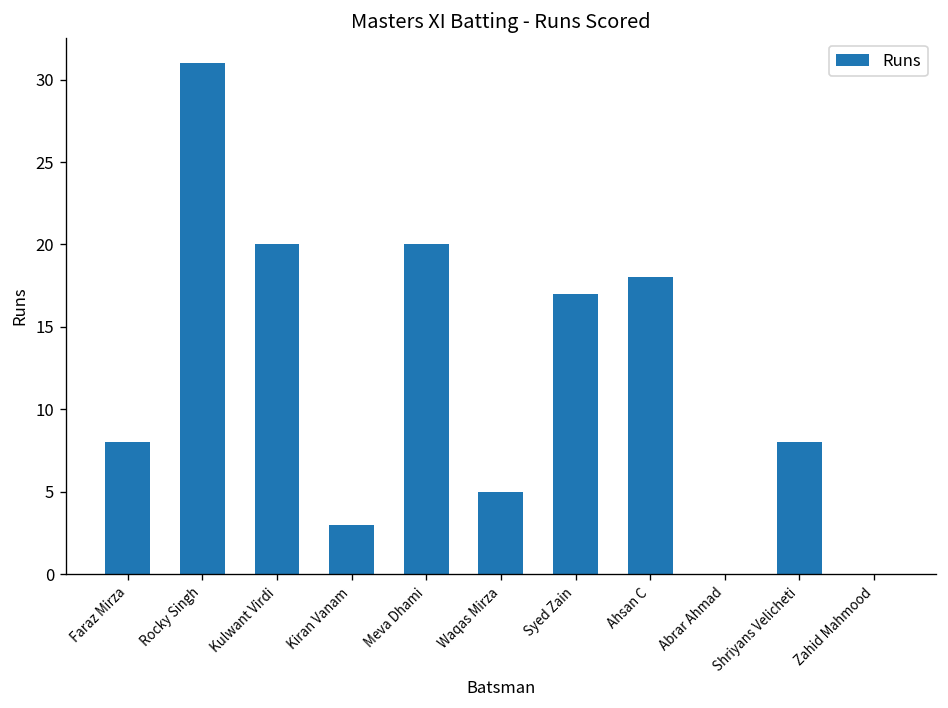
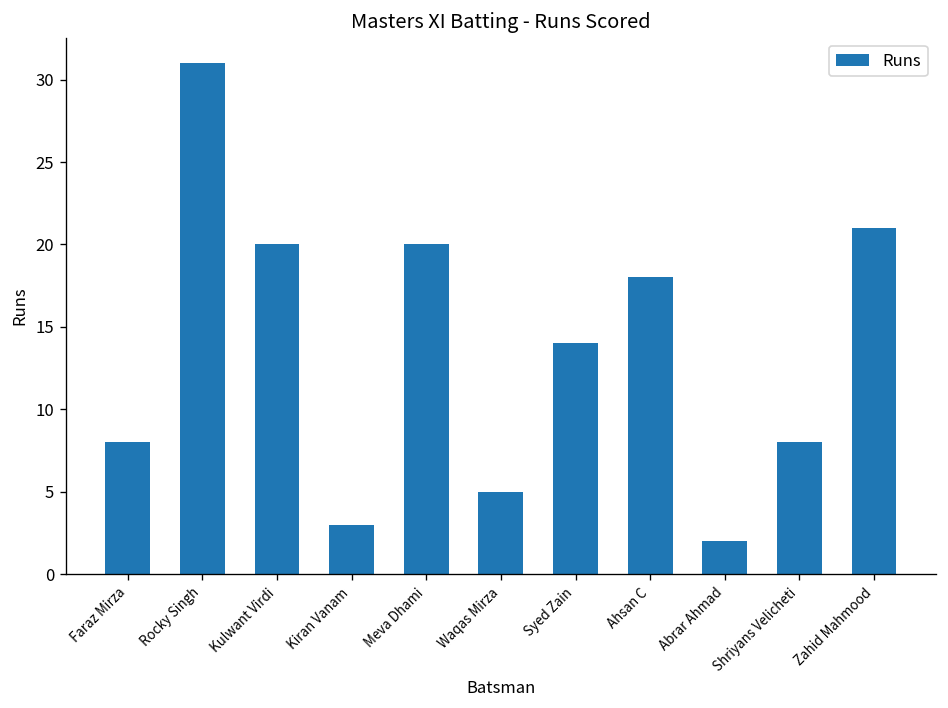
Syed Zain: 17 -> 14
Abrar Ahmad: 0 -> 2
Zahid Mahmood: 0 -> 21
